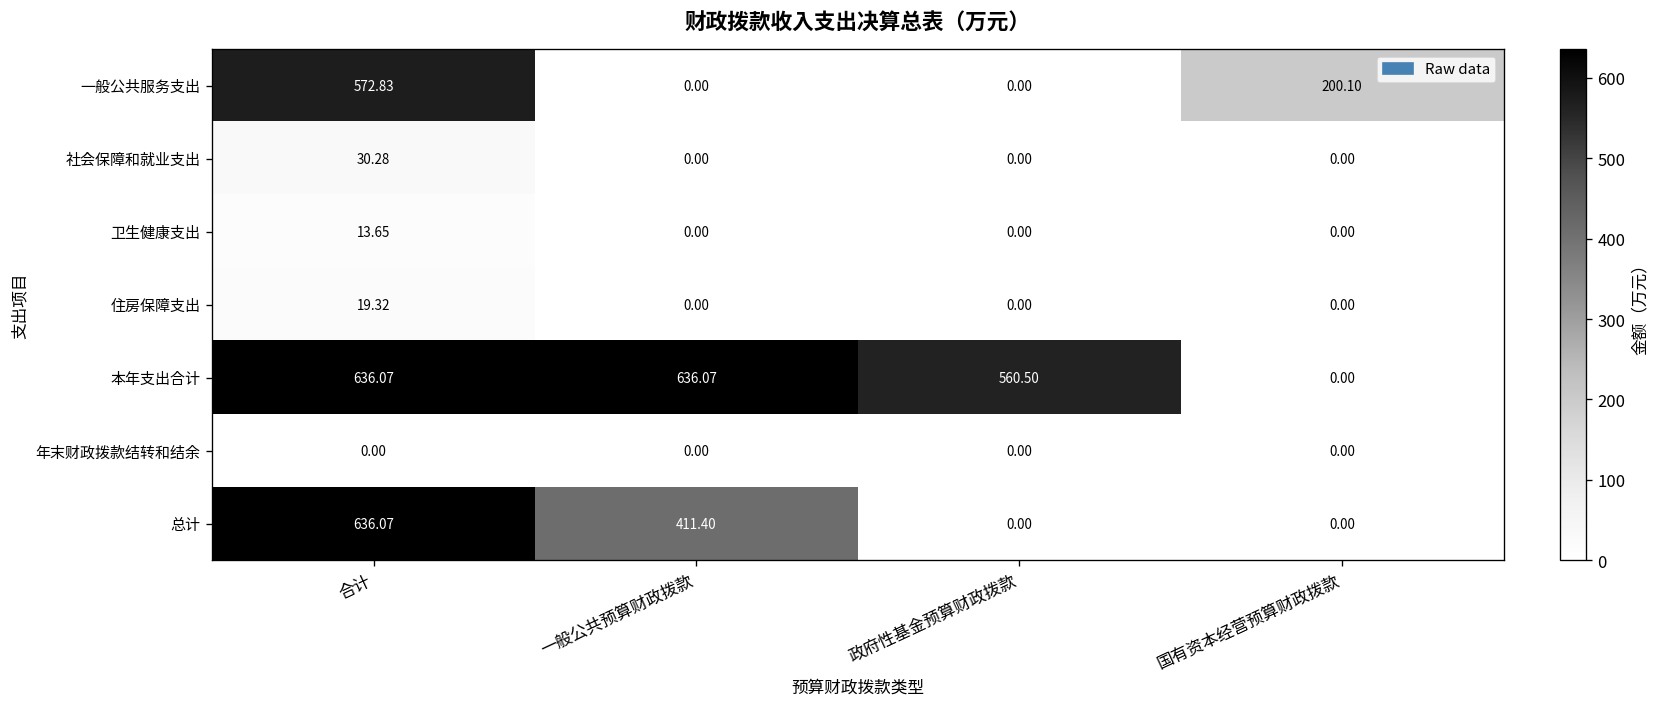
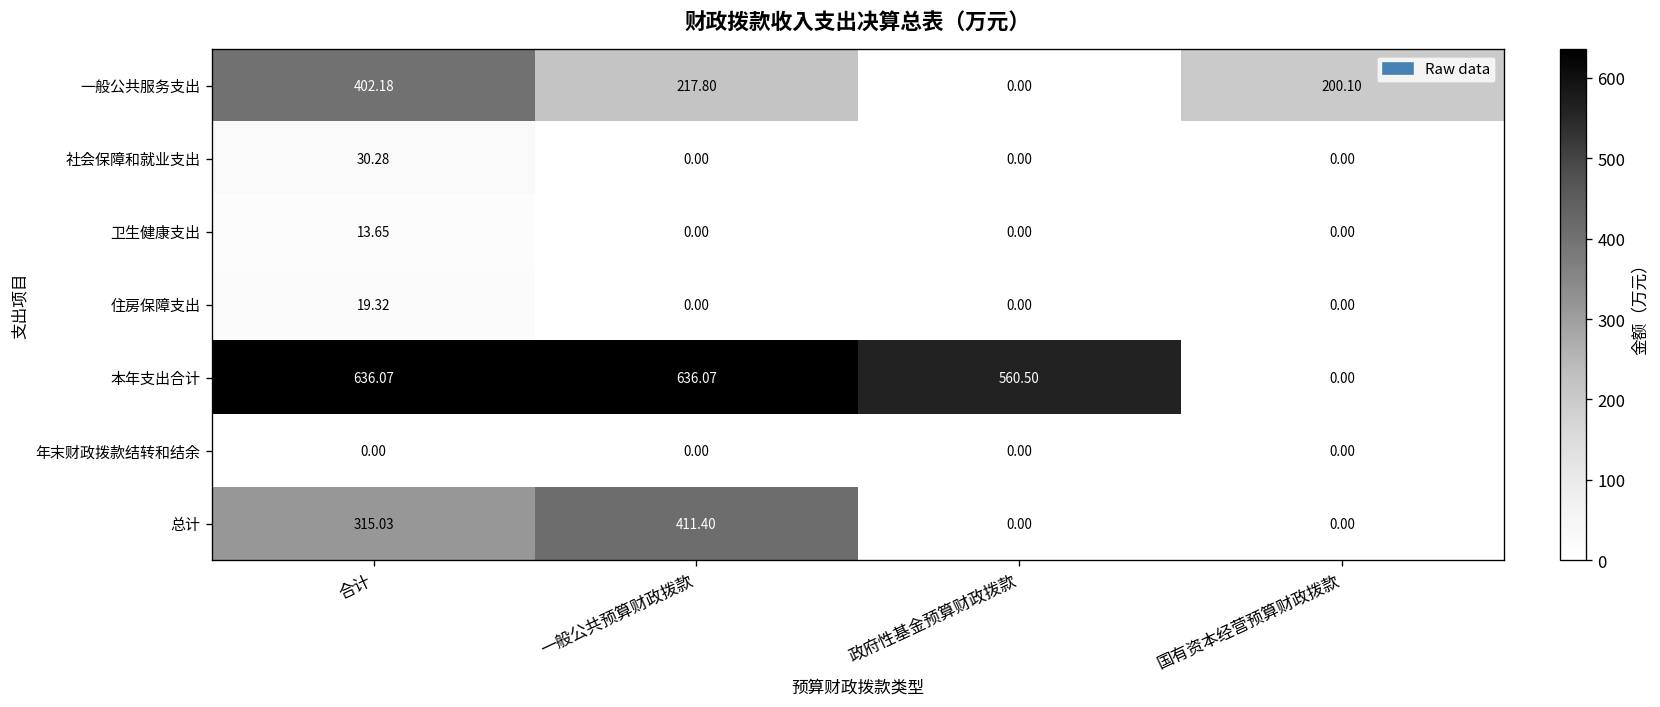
一般公共服务支出, 合计: 572.83 -> 402.18
一般公共服务支出, 一般公共预算财政拨款: 0.00 -> 217.80
总计, 合计: 636.07 -> 315.03
